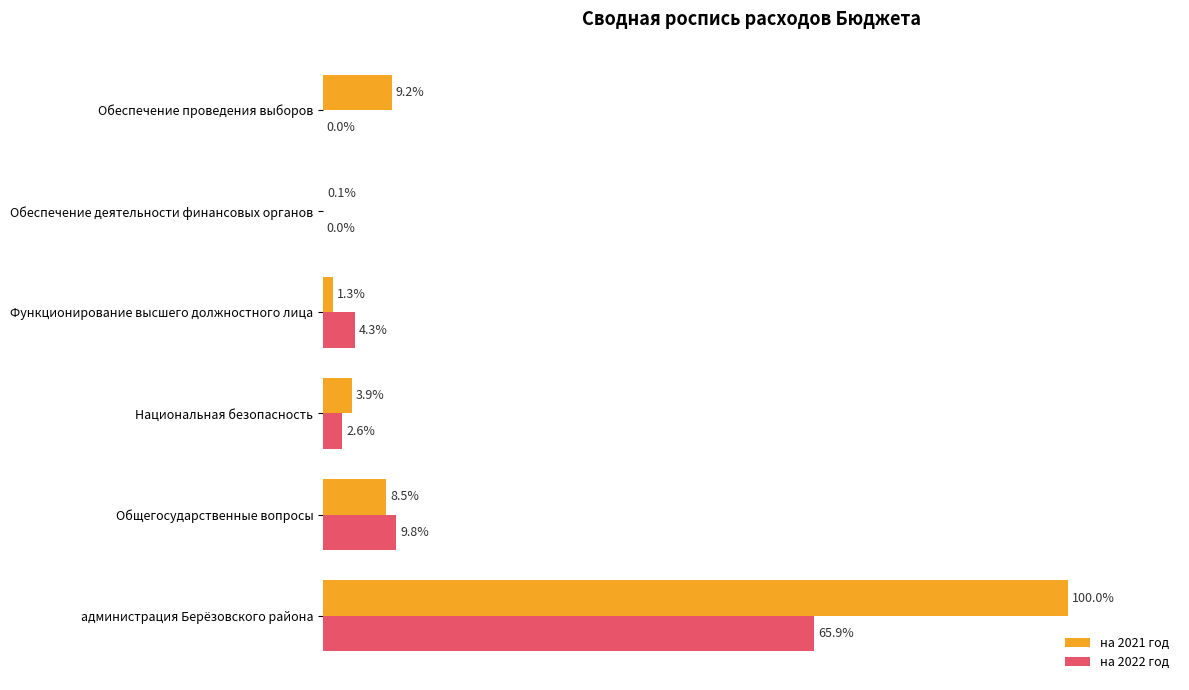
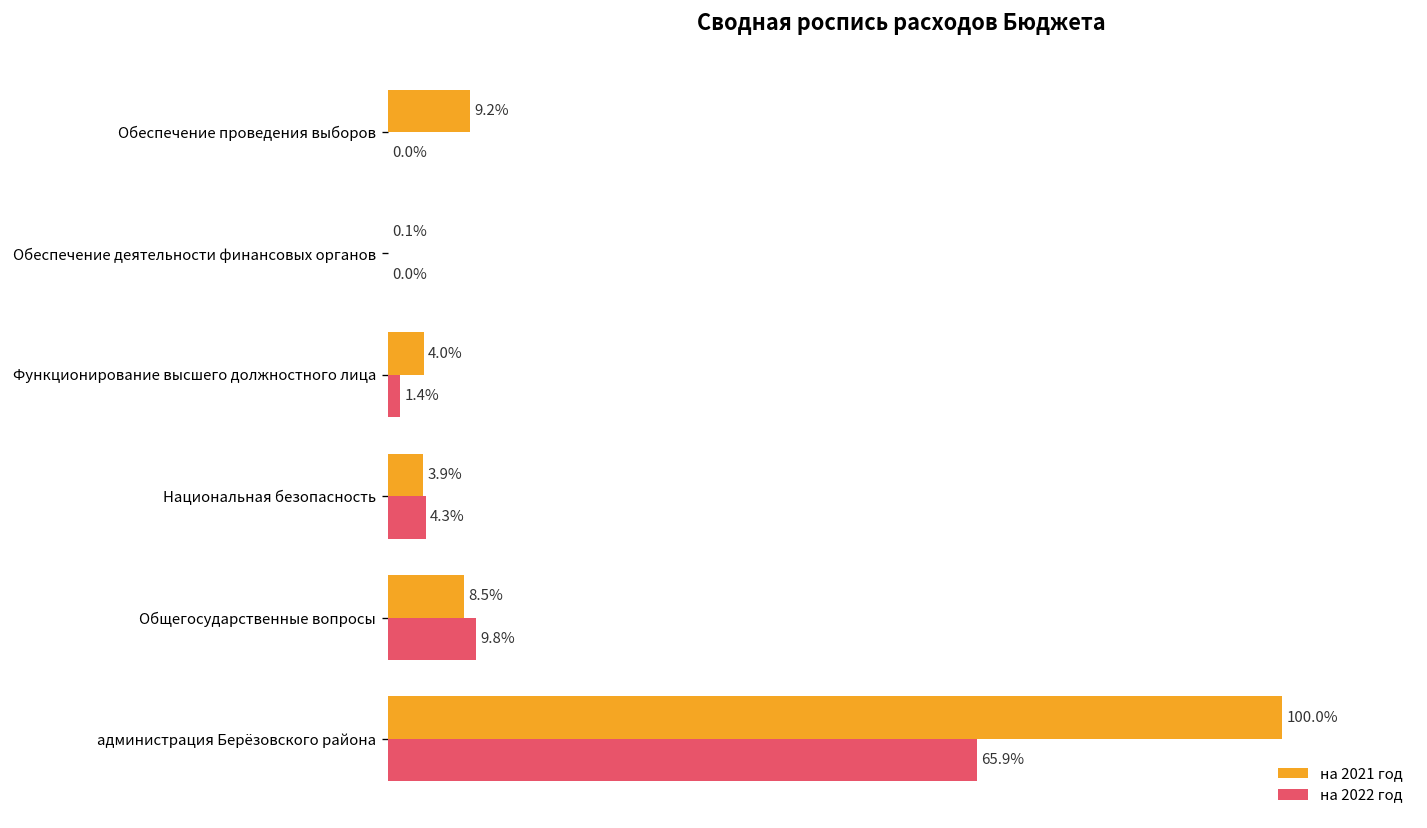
на 2021 год, Функционирование высшего должностного лица: 1.3% -> 4.0%
на 2022 год, Функционирование высшего должностного лица: 4.3% -> 1.4%
на 2022 год, Национальная безопасность: 2.6% -> 4.3%
